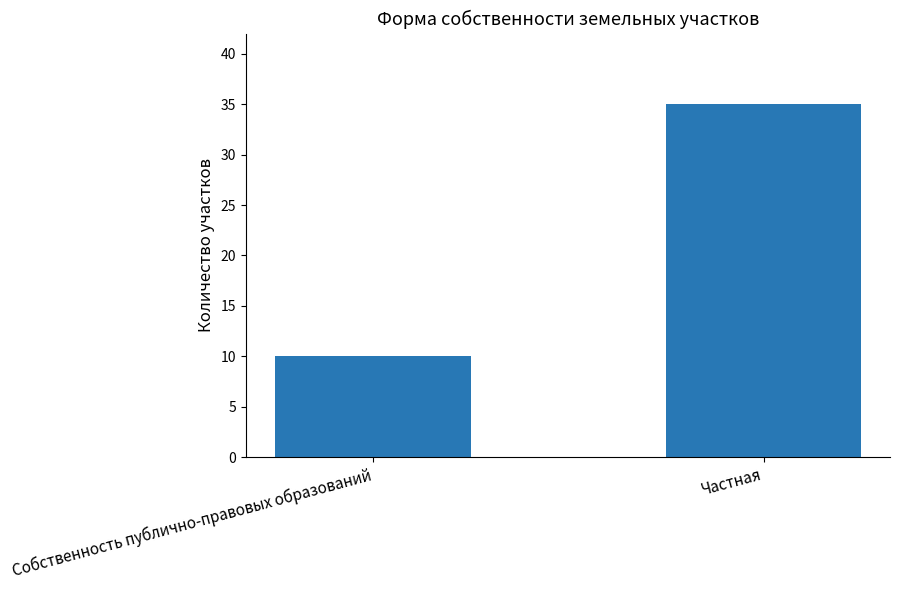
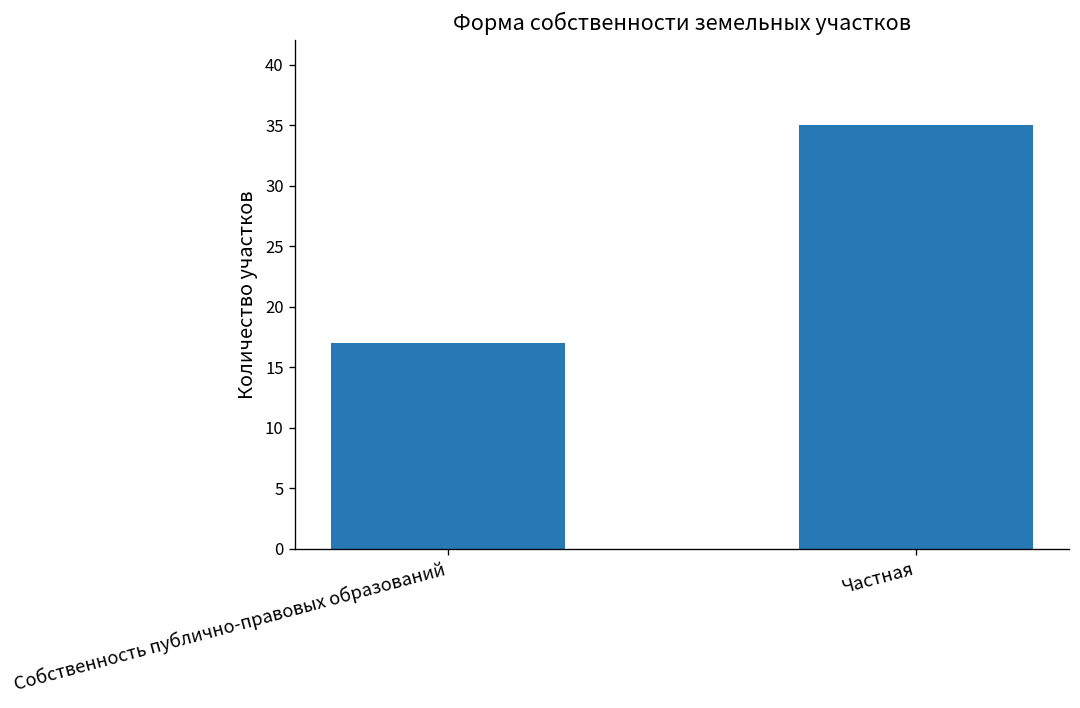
Собственность публично-правовых образований: 10 -> 17
